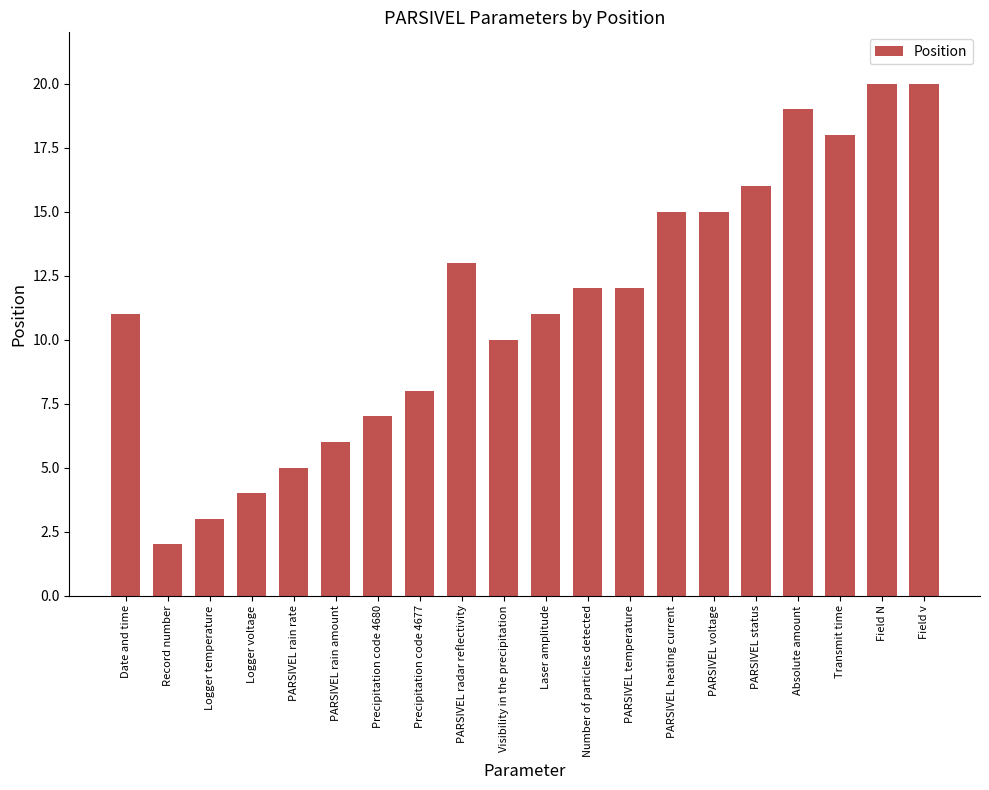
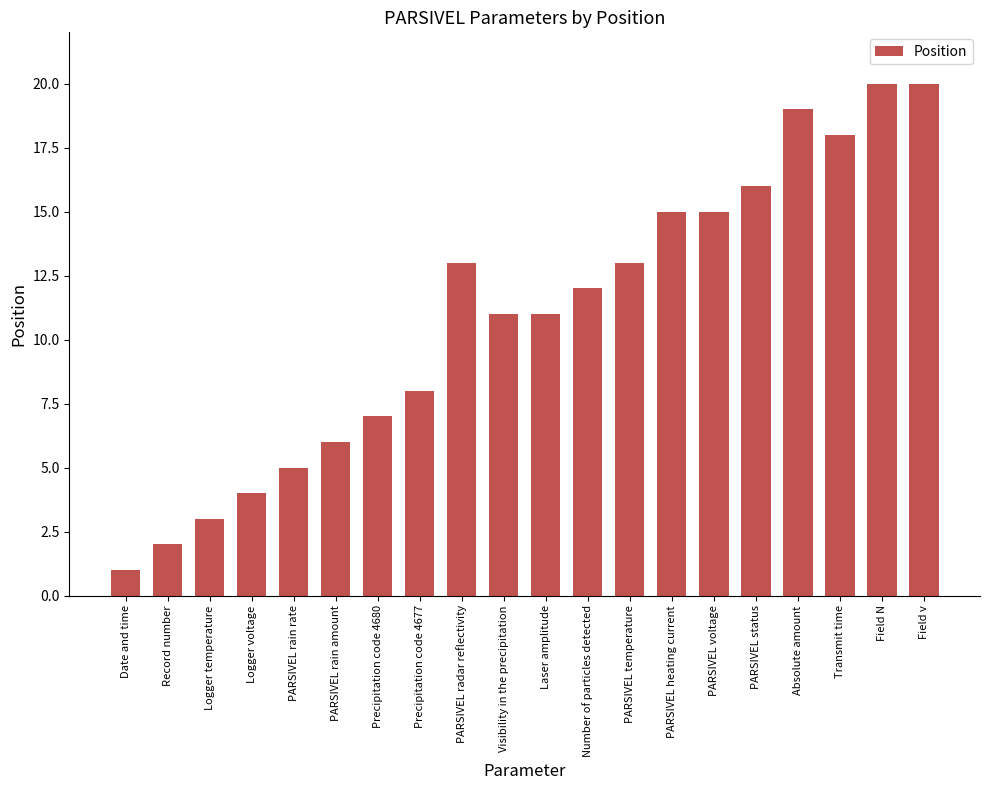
Date and time: 11 -> 1
Visibility in the precipitation: 10 -> 11
PARSIVEL temperature: 12 -> 13
